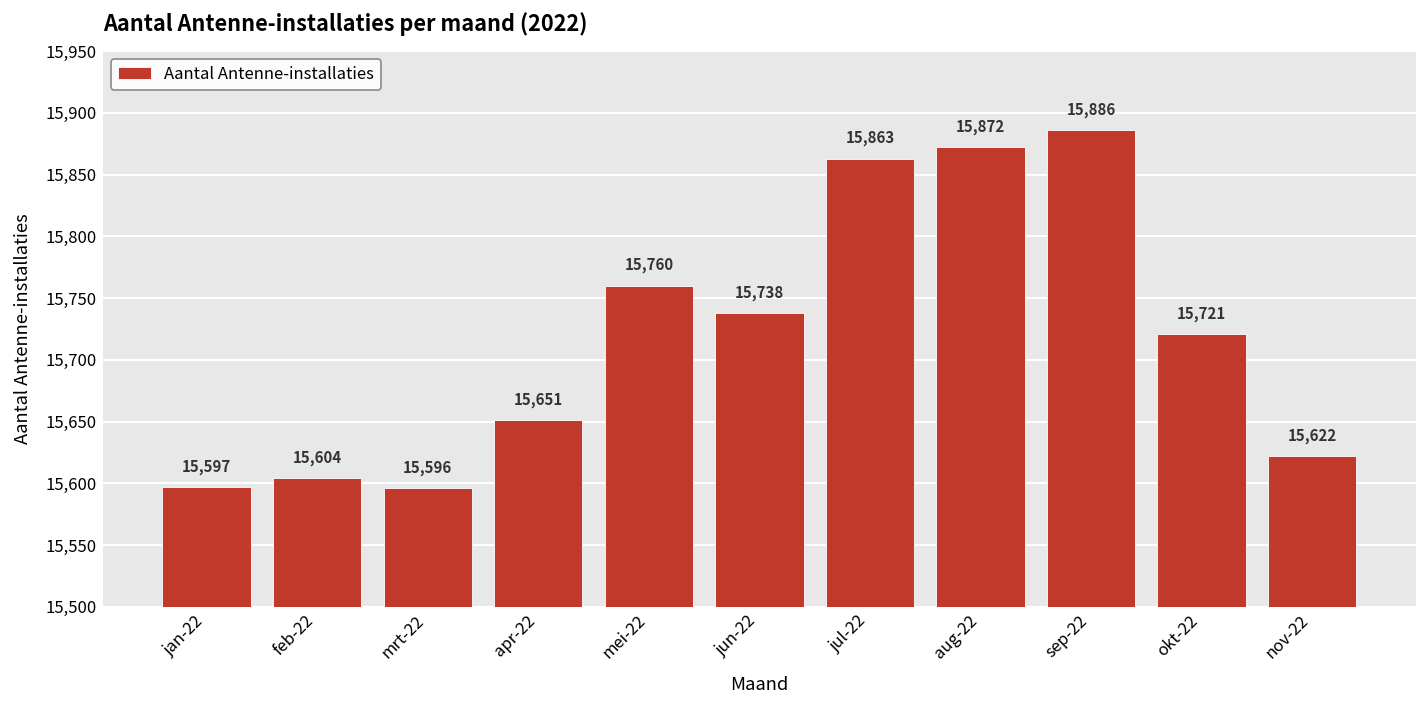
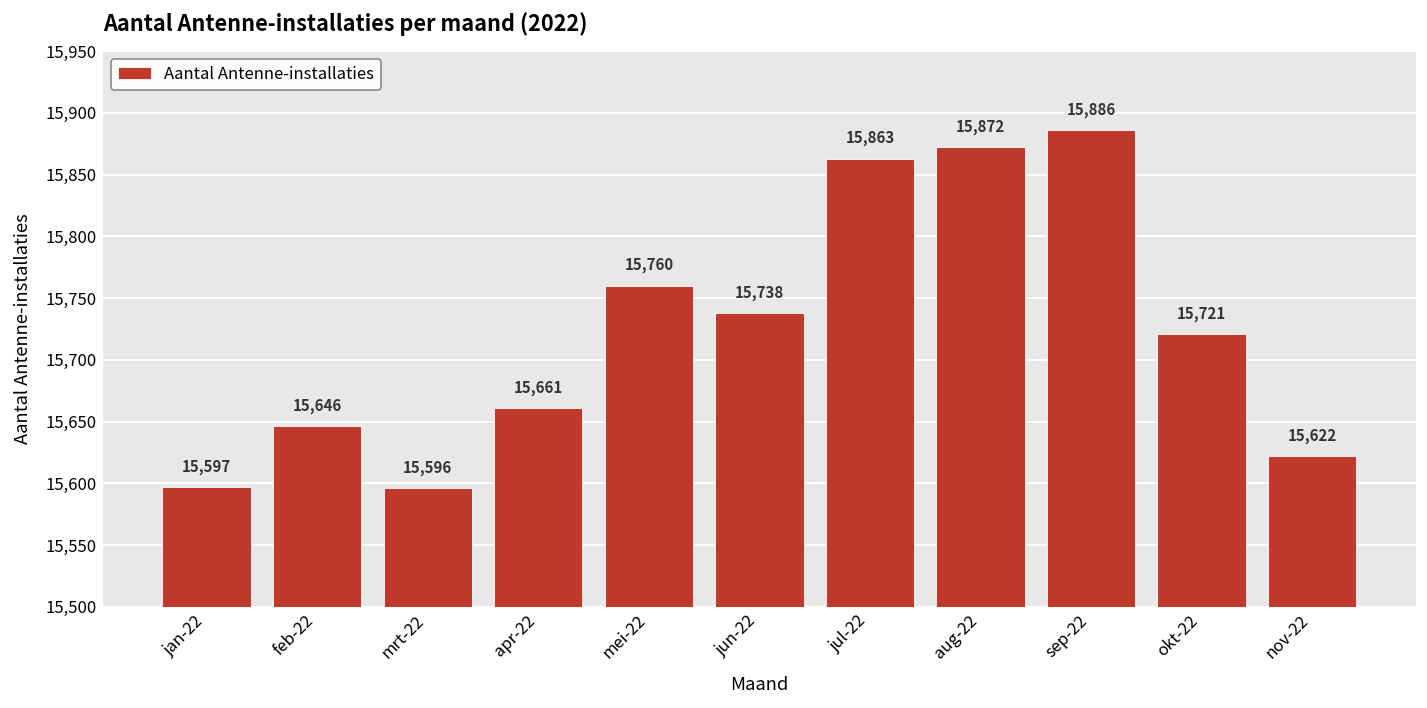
feb-22: 15,604 -> 15,646
apr-22: 15,651 -> 15,661
